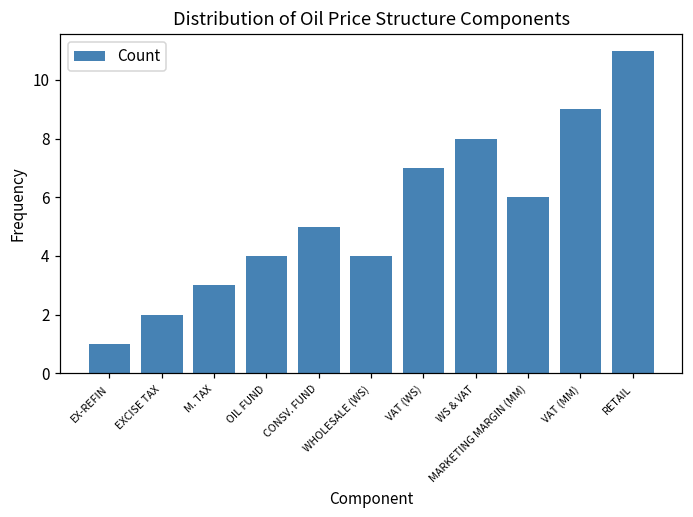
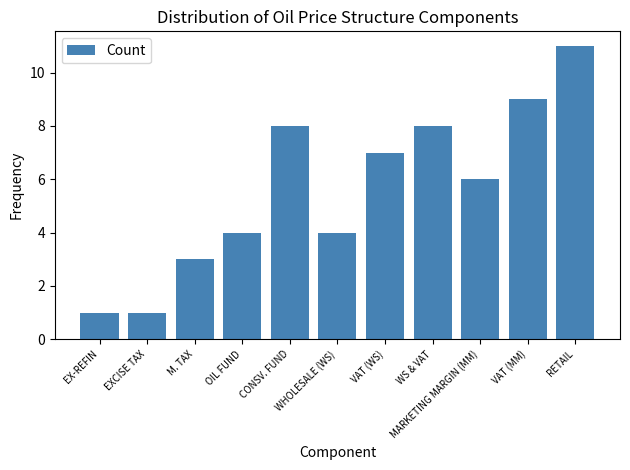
EXCISE TAX: 2 -> 1
CONSV. FUND: 5 -> 8
